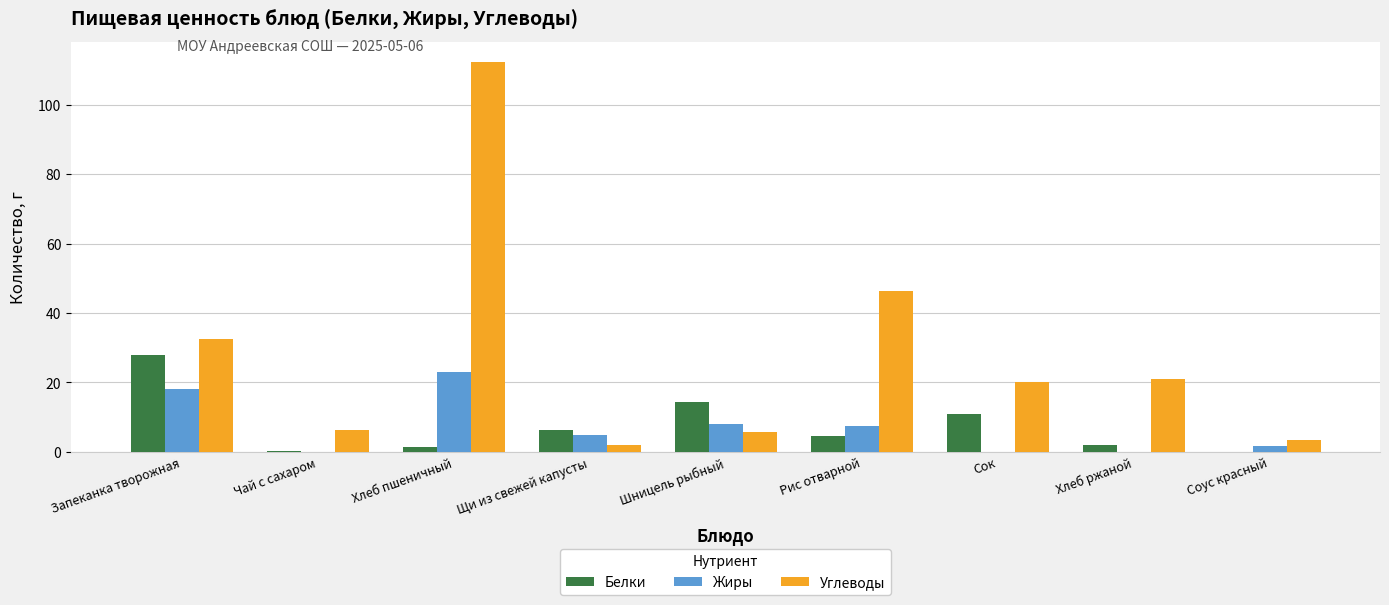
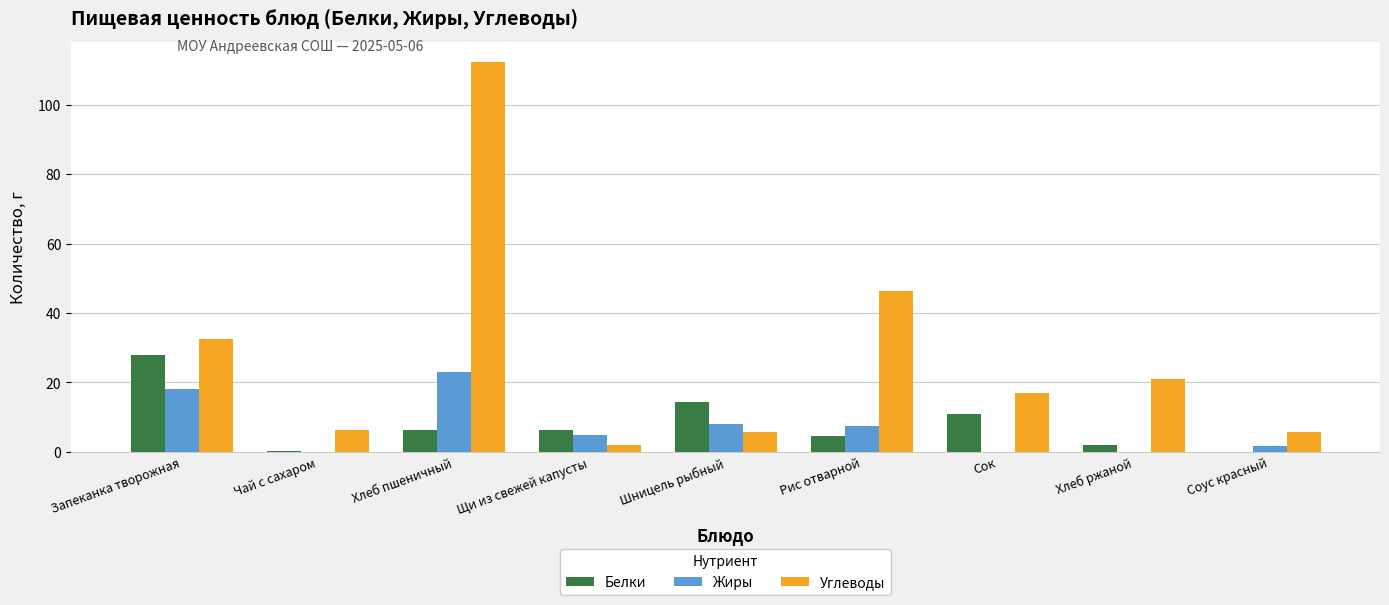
Белки, Хлеб пшеничный: 1 -> 6
Углеводы, Сок: 20 -> 17
Углеводы, Соус красный: 3 -> 6
